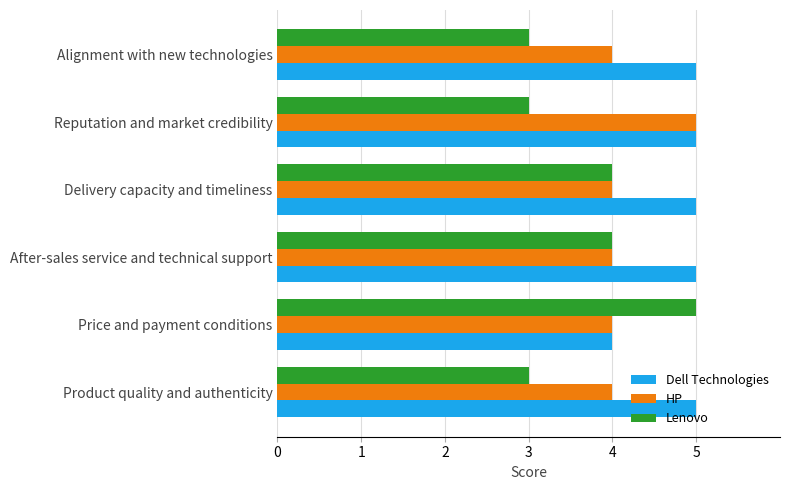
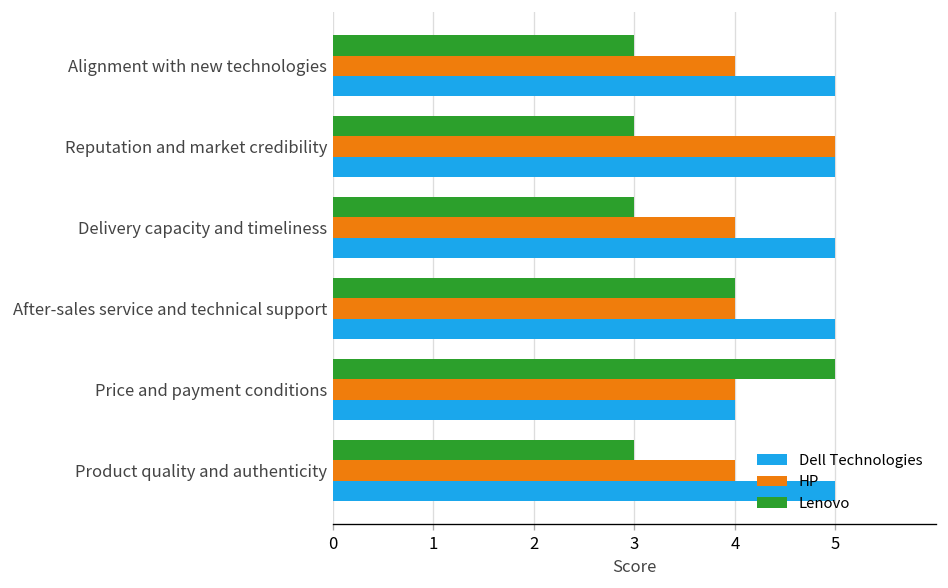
Lenovo, Delivery capacity and timeliness: 4 -> 3
